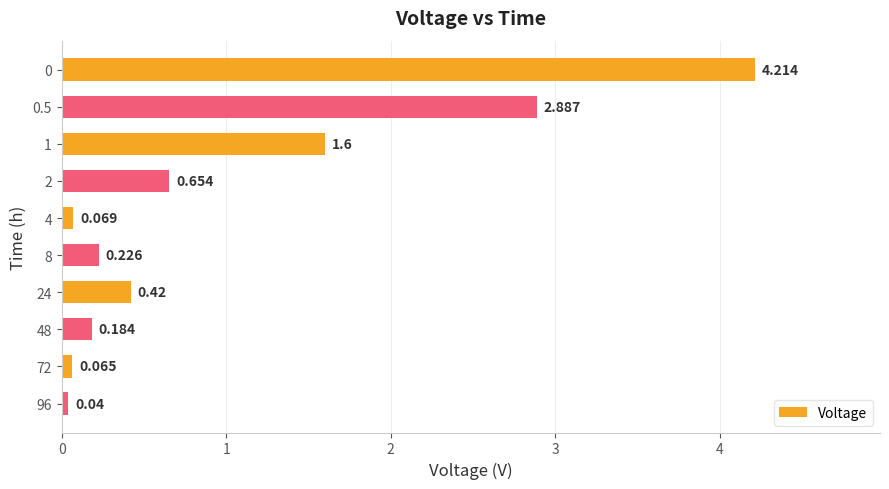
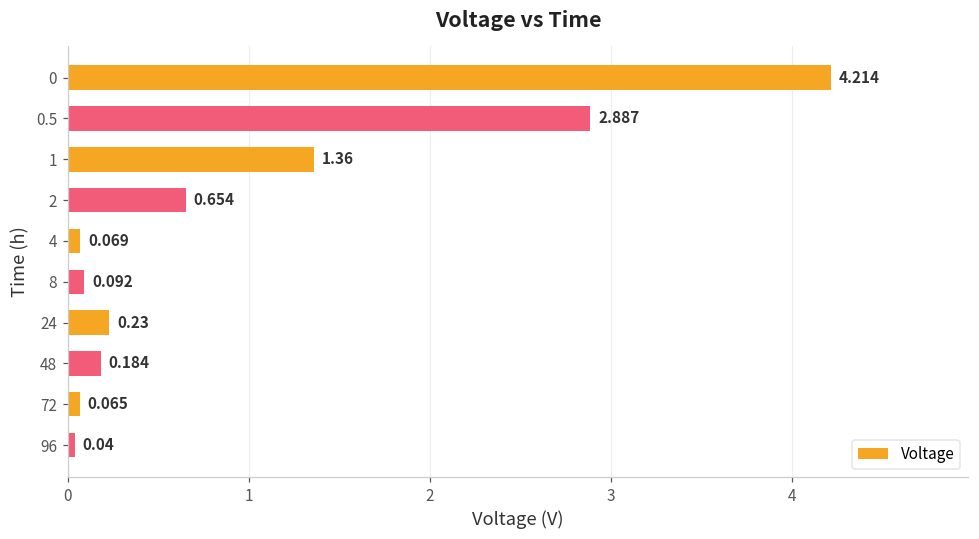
1: 1.6 -> 1.36
8: 0.226 -> 0.092
24: 0.42 -> 0.23
